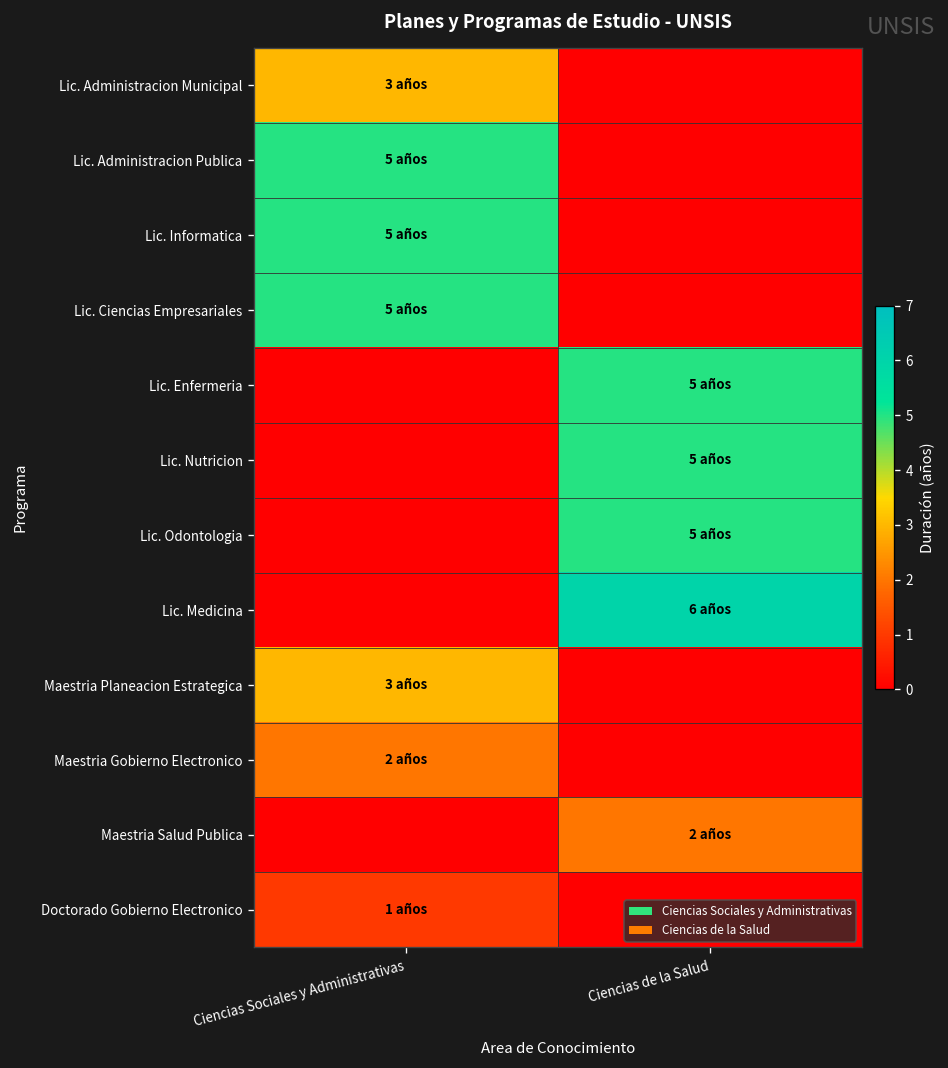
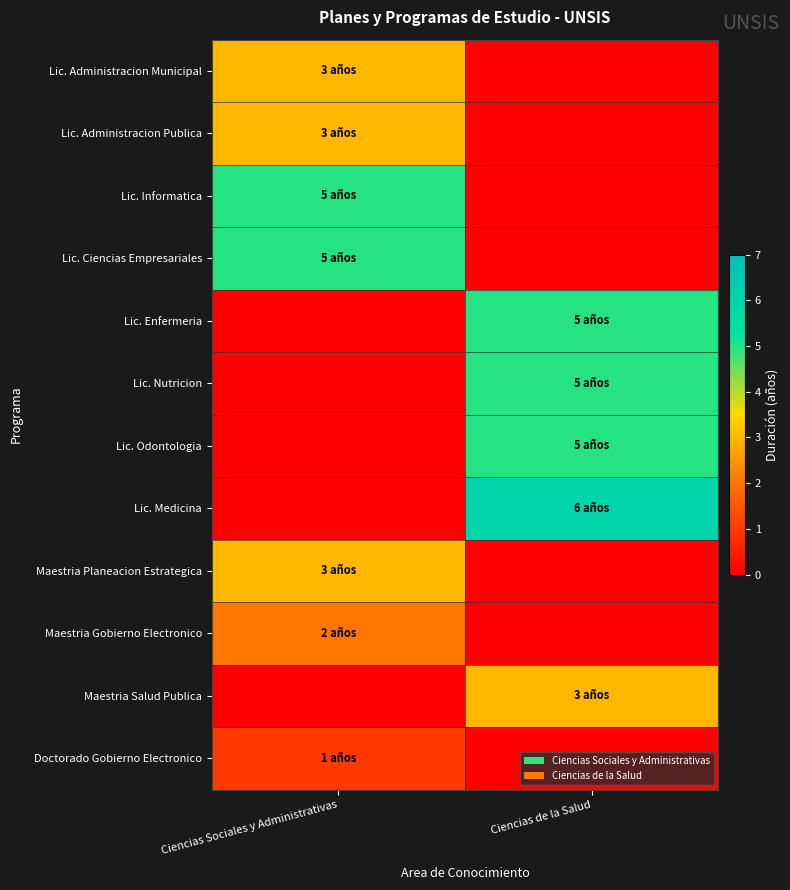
Lic. Administracion Publica, Ciencias Sociales y Administrativas: 5 -> 3
Maestria Salud Publica, Ciencias de la Salud: 2 -> 3
